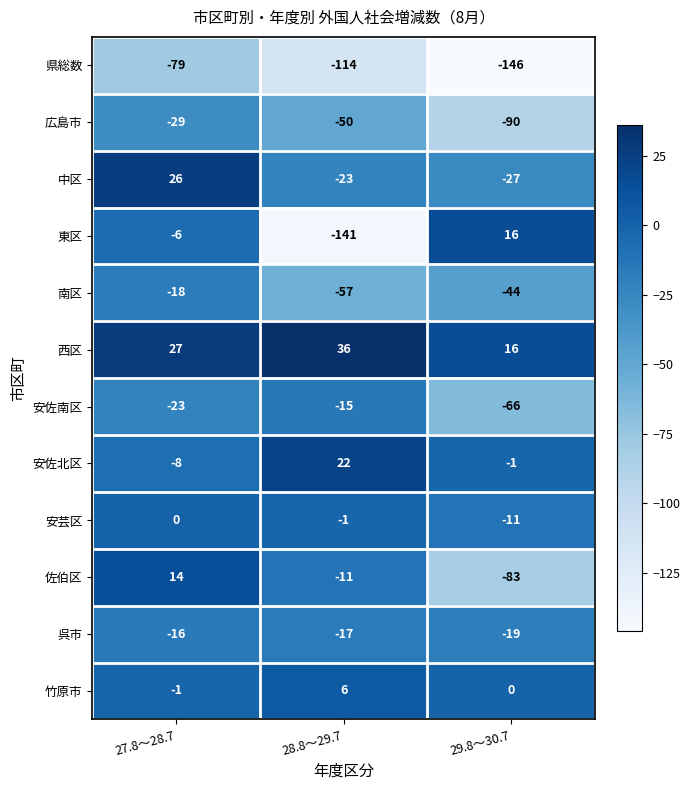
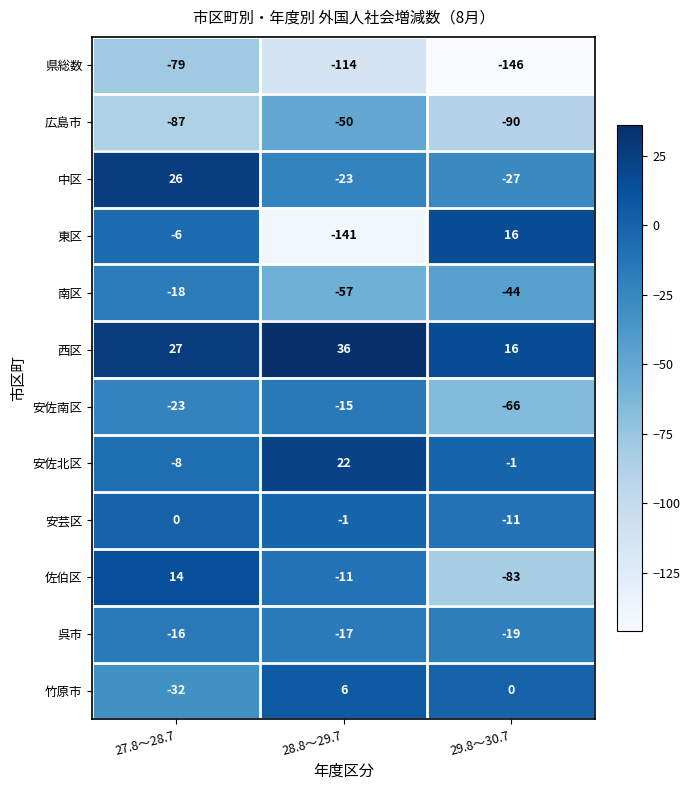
広島市, 27.8～28.7: -29 -> -87
竹原市, 27.8～28.7: -1 -> -32
